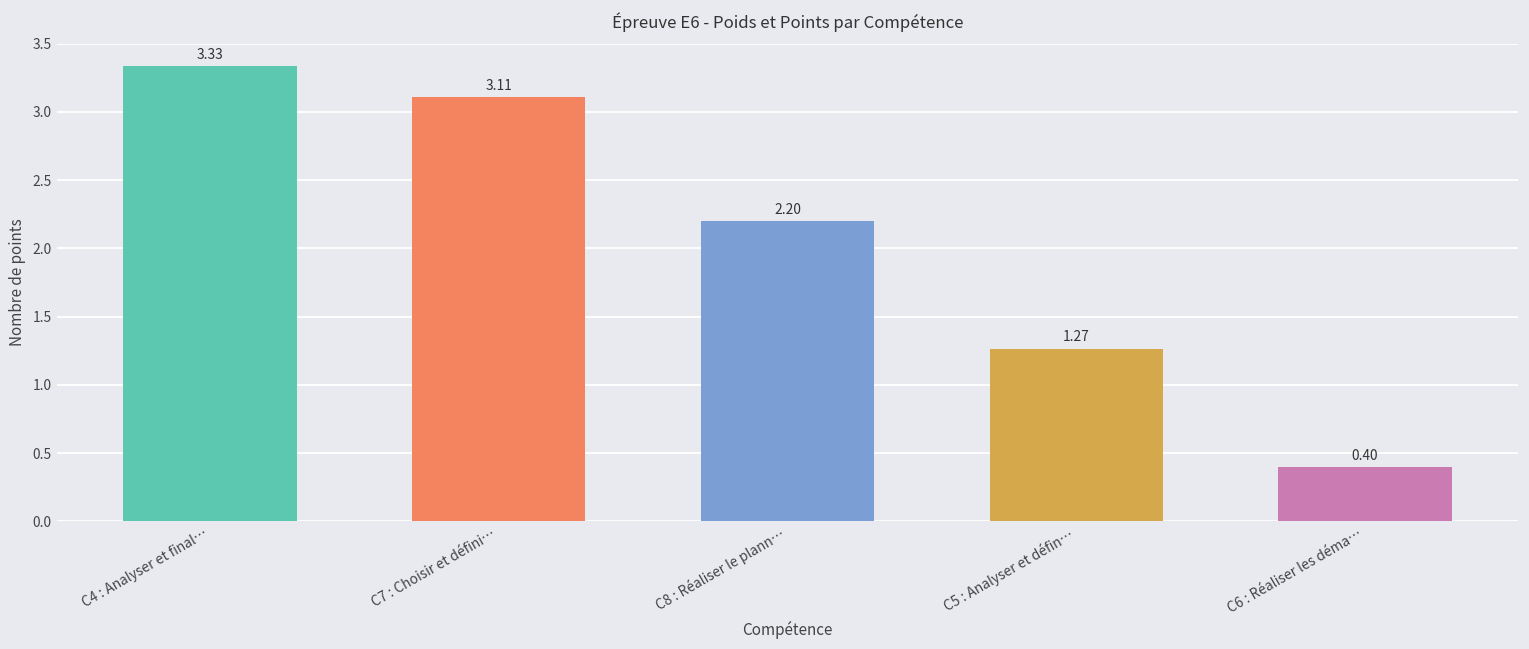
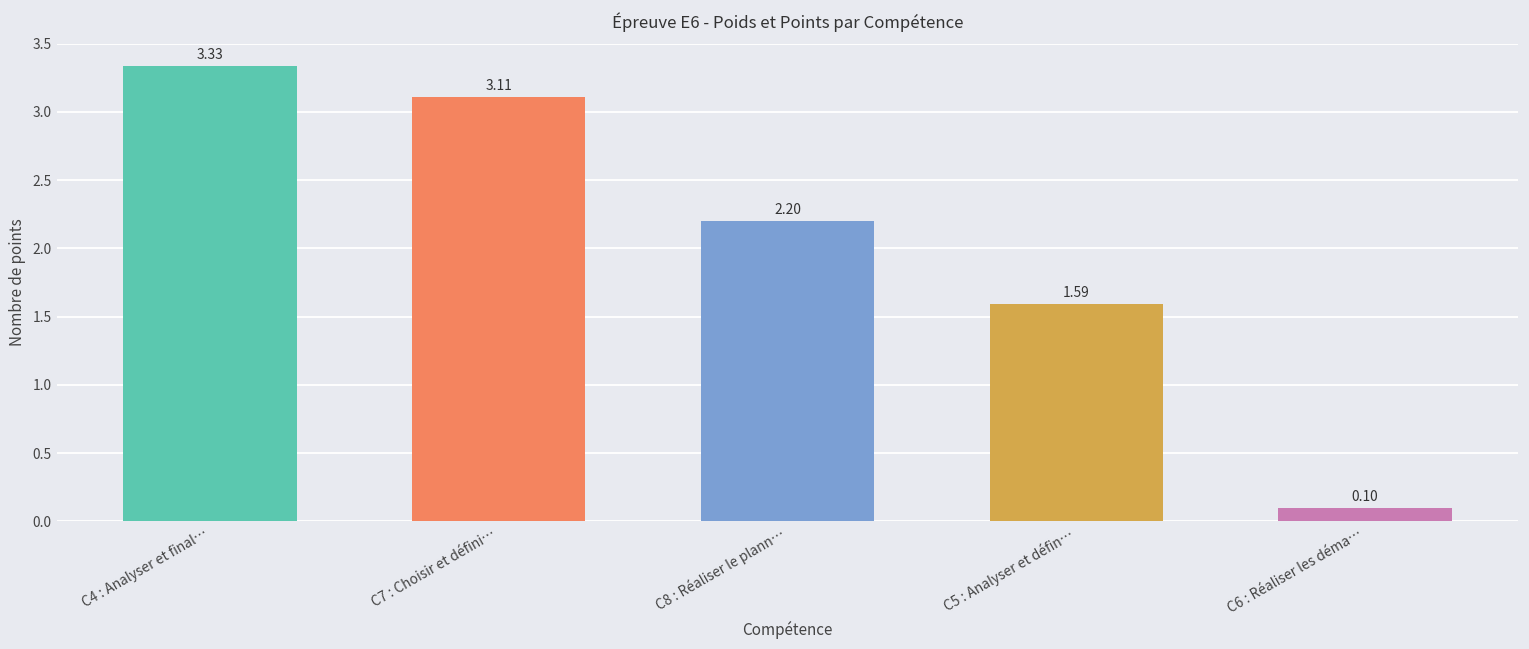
C5 : Analyser et défin…: 1.27 -> 1.59
C6 : Réaliser les déma…: 0.40 -> 0.10
